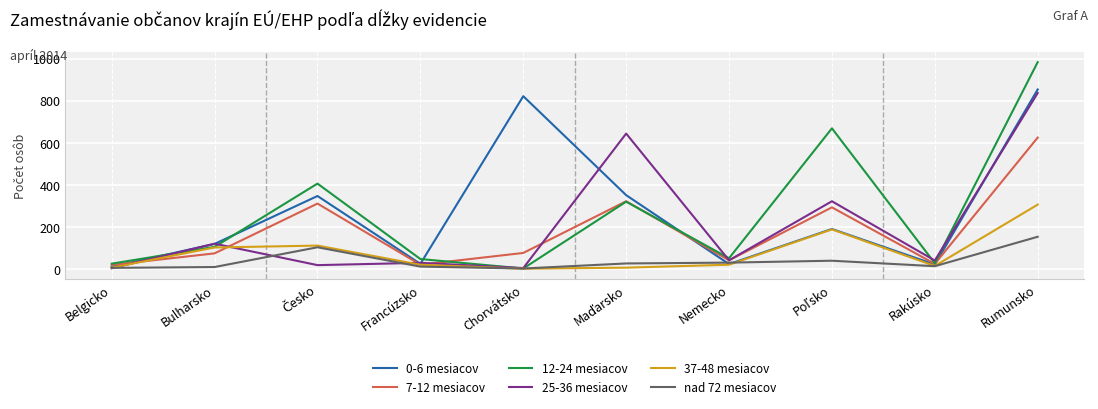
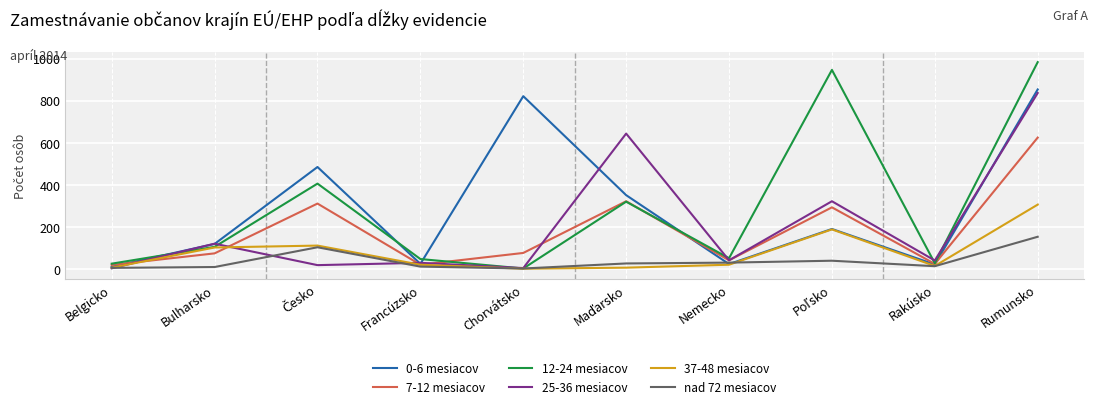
0-6 mesiacov, Česko: 350 -> 490
12-24 mesiacov, Poľsko: 670 -> 950
